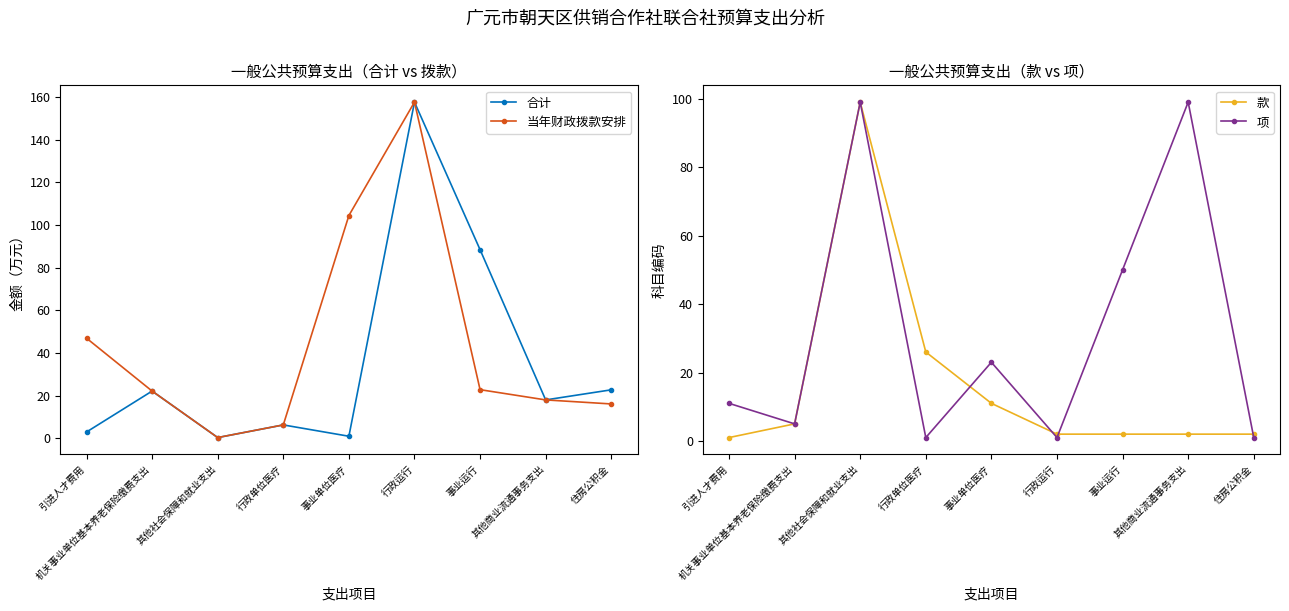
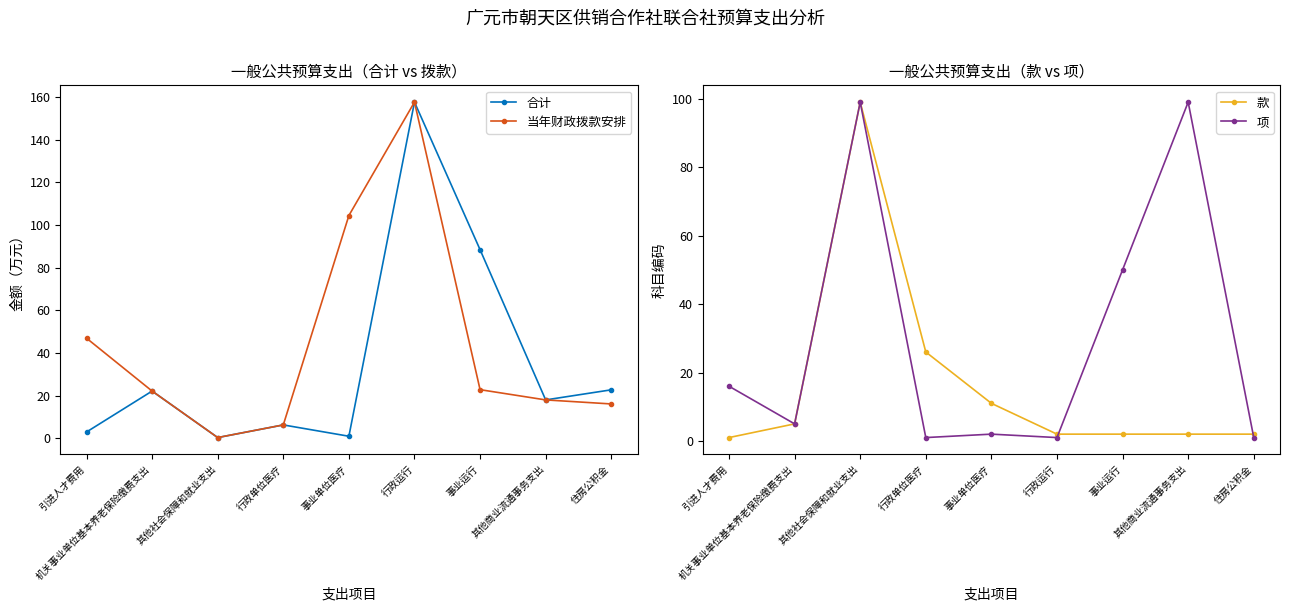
一般公共预算支出（款 vs 项）, 项, 引进人才费用: 11 -> 16
一般公共预算支出（款 vs 项）, 项, 事业单位医疗: 23 -> 2
